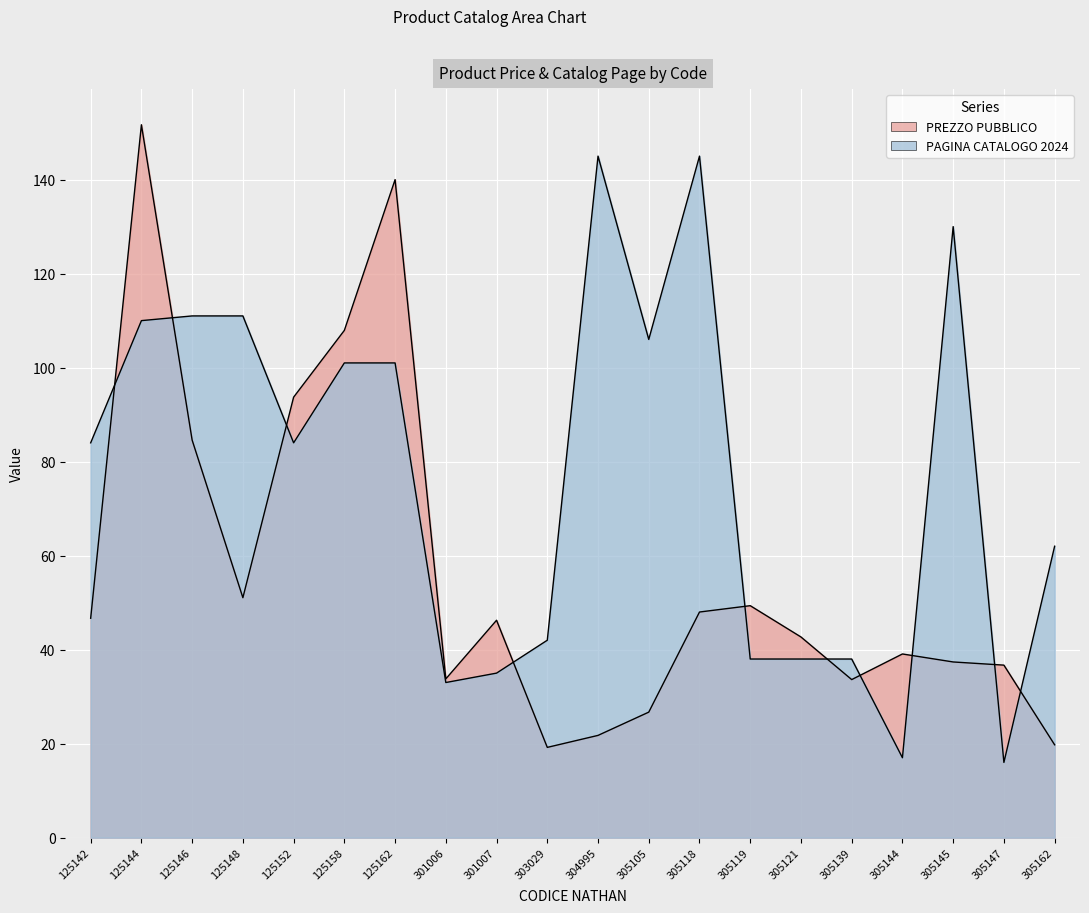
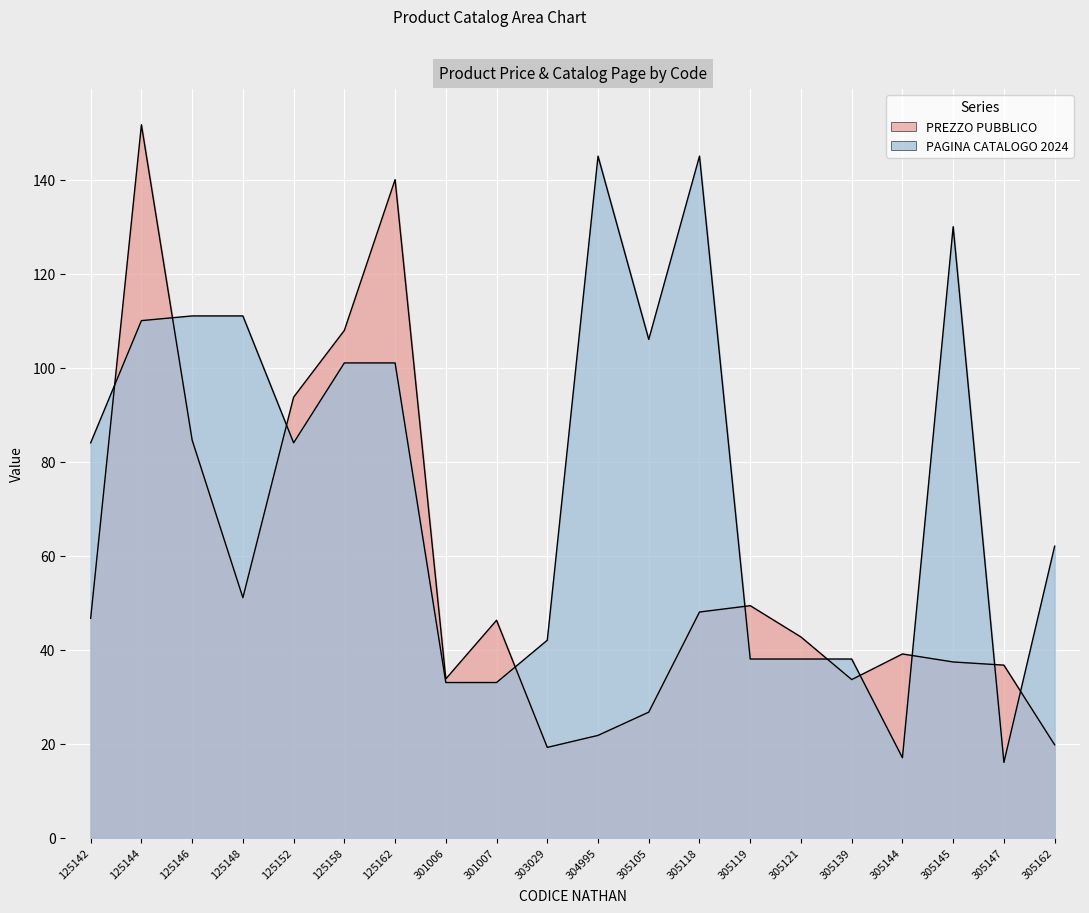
PAGINA CATALOGO 2024, 301007: 35 -> 33
